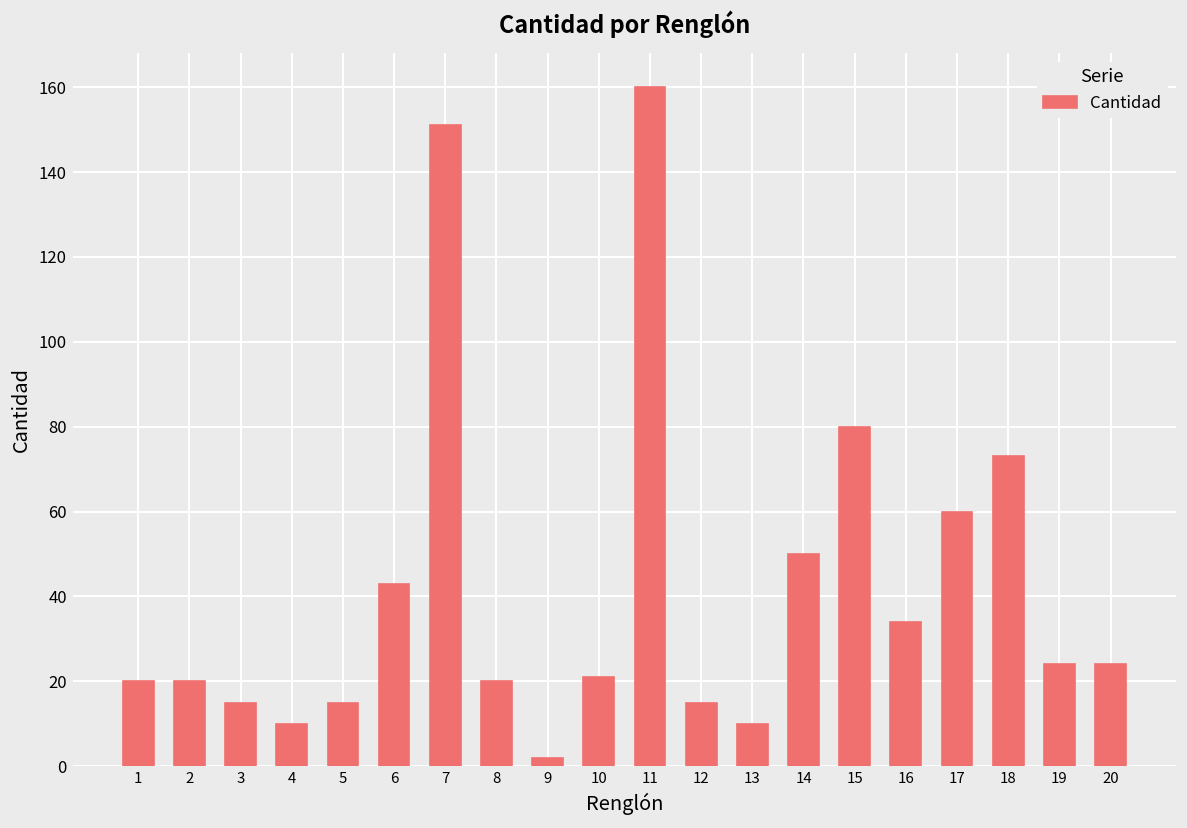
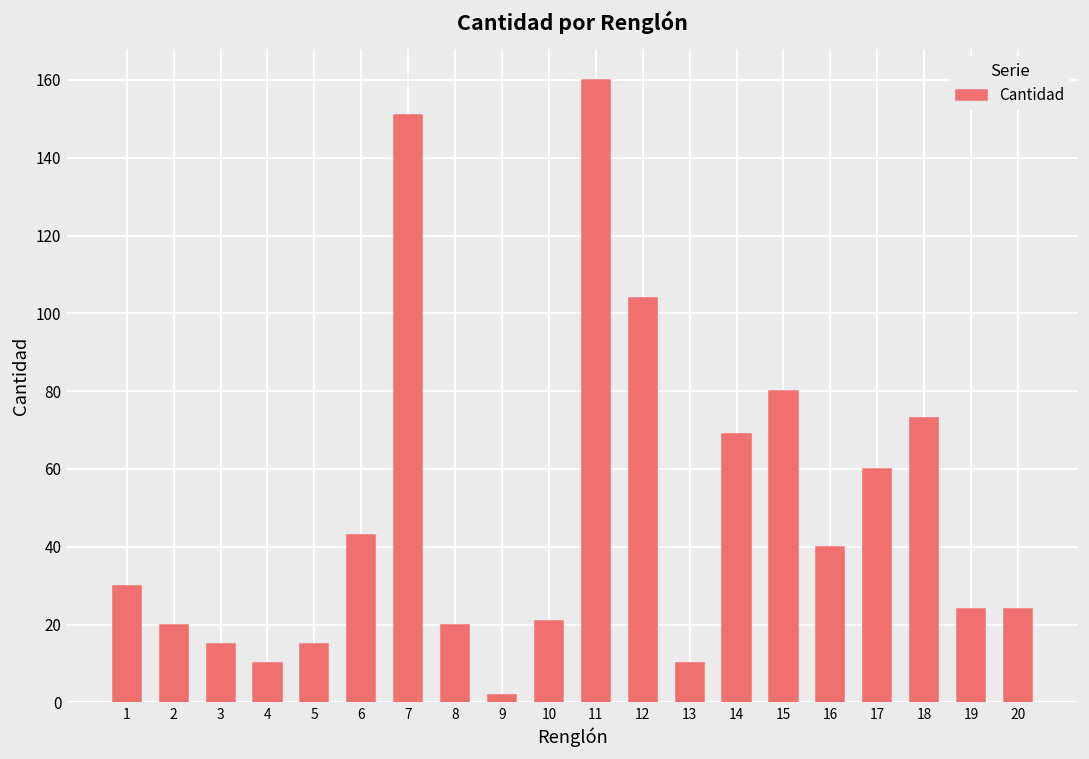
1: 20 -> 30
12: 15 -> 104
14: 50 -> 69
16: 34 -> 40
